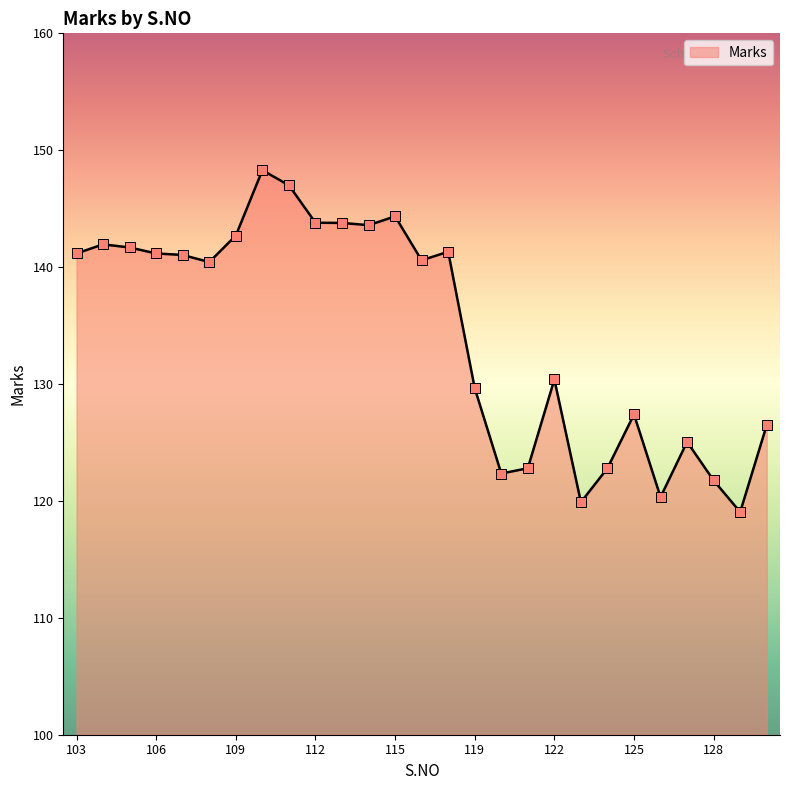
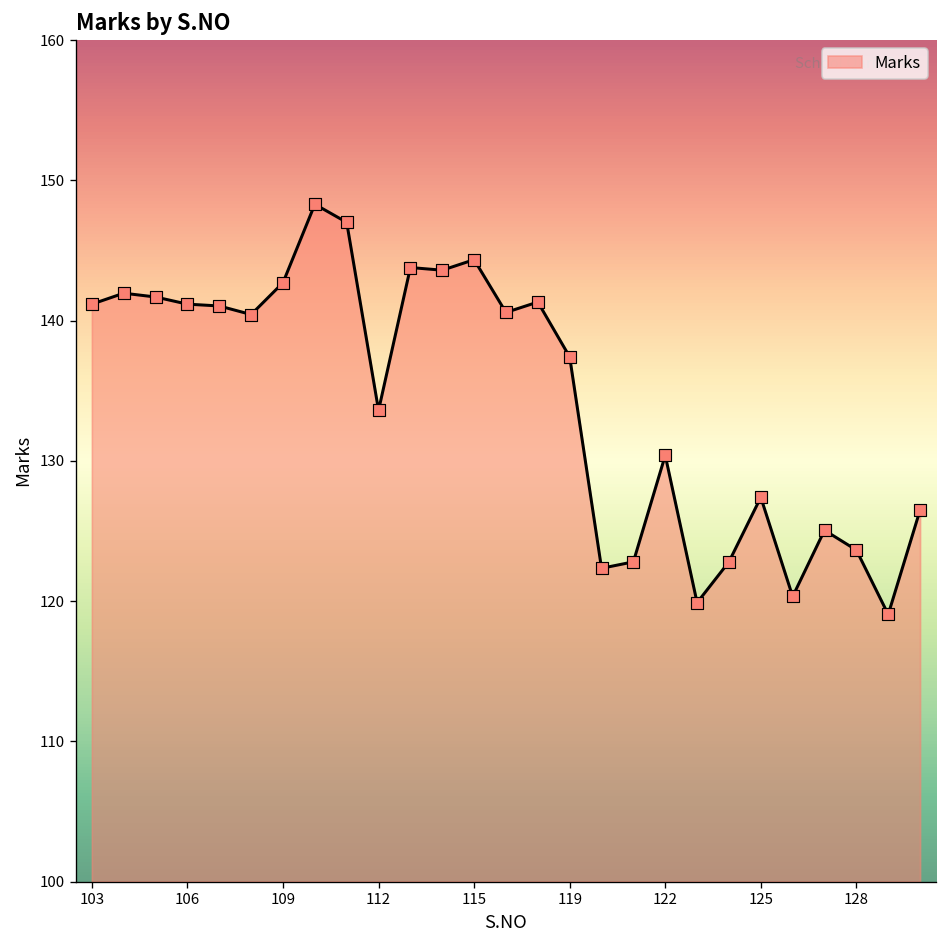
112: 143.8 -> 133.6
119: 129.6 -> 137.4
128: 121.8 -> 123.6
